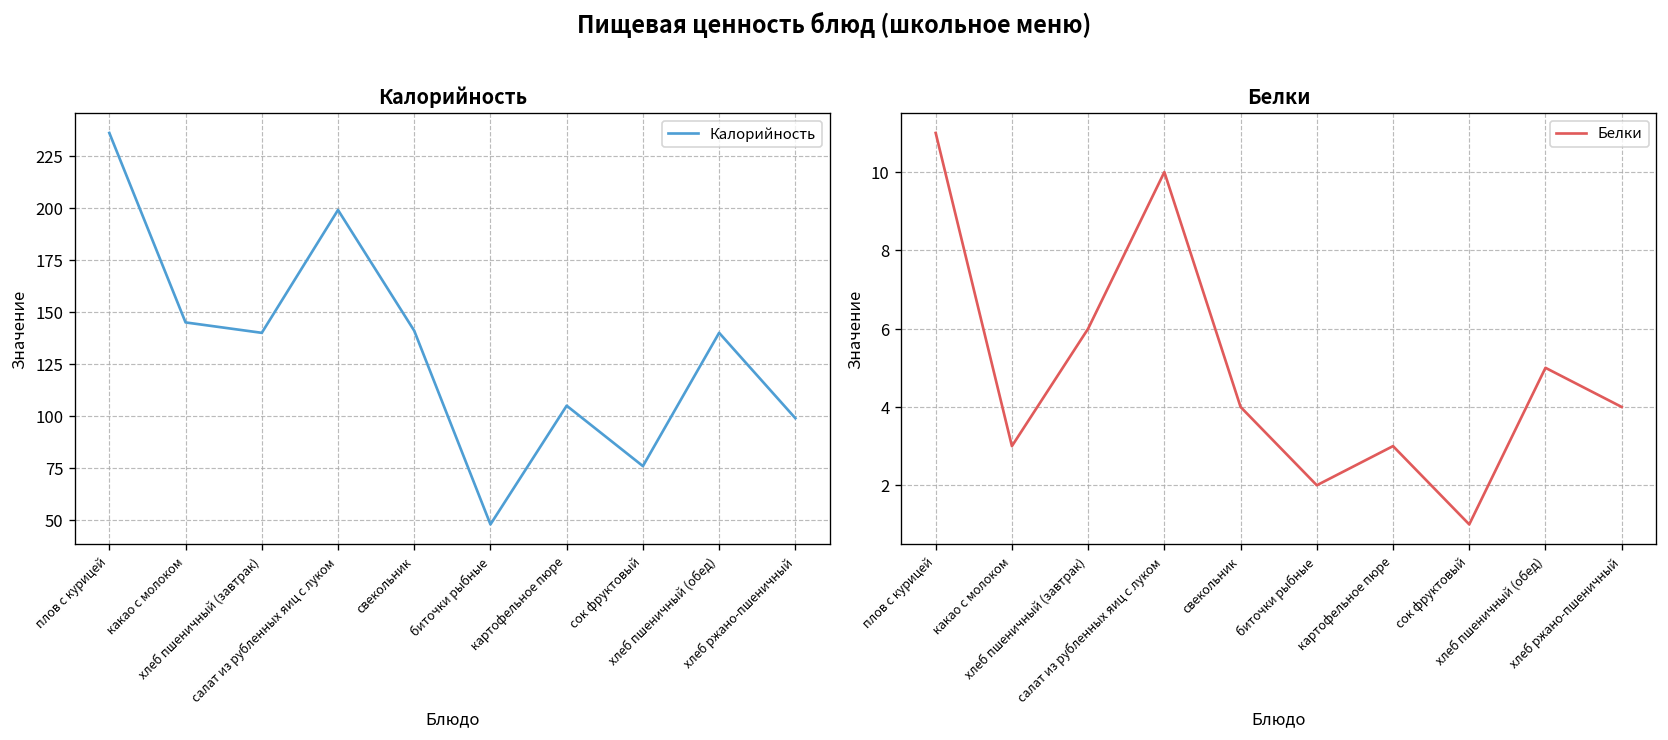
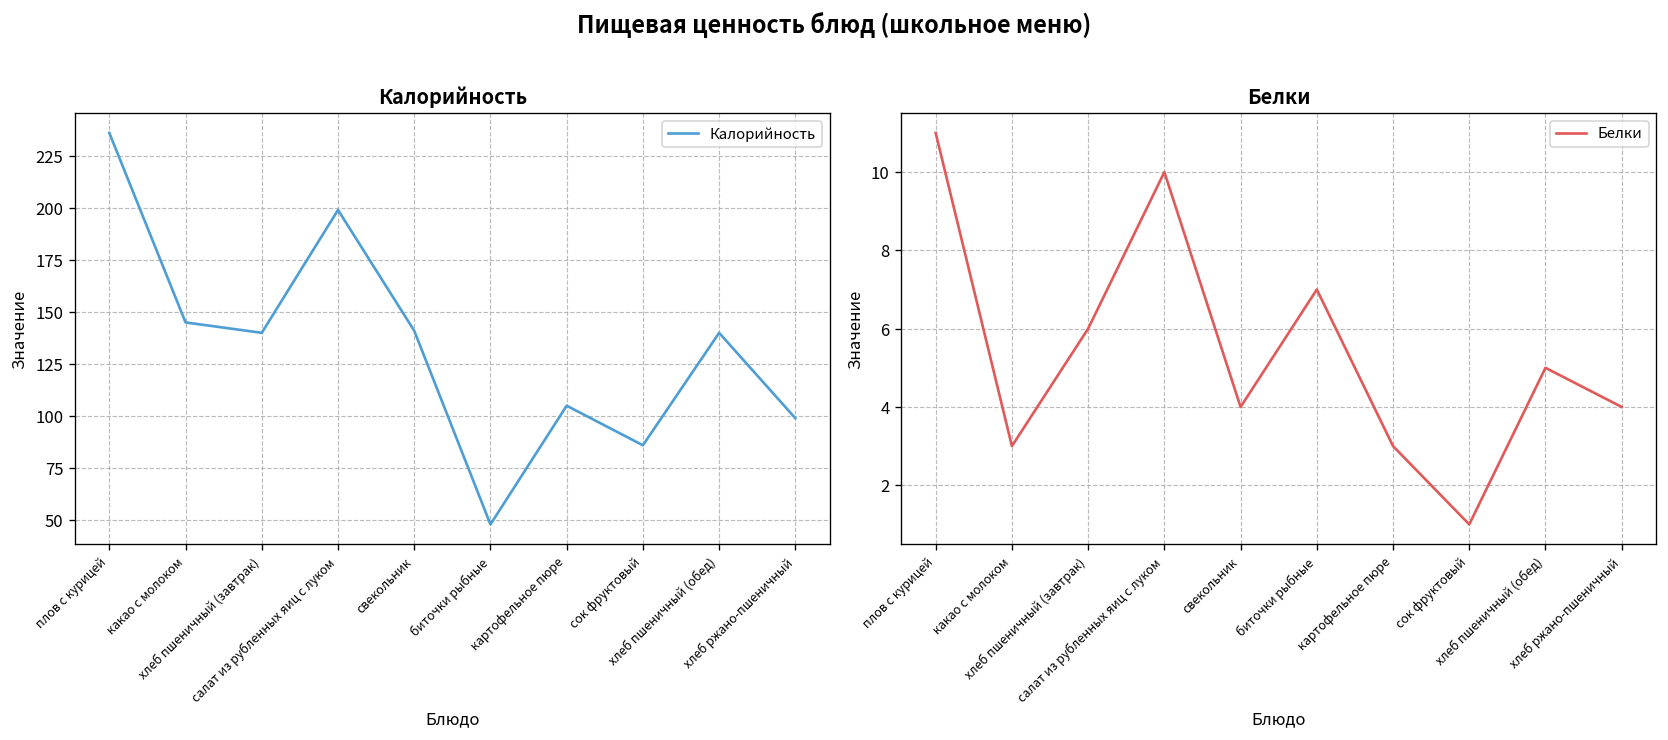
Калорийность, сок фруктовый: 76 -> 86
Белки, биточки рыбные: 2 -> 7
